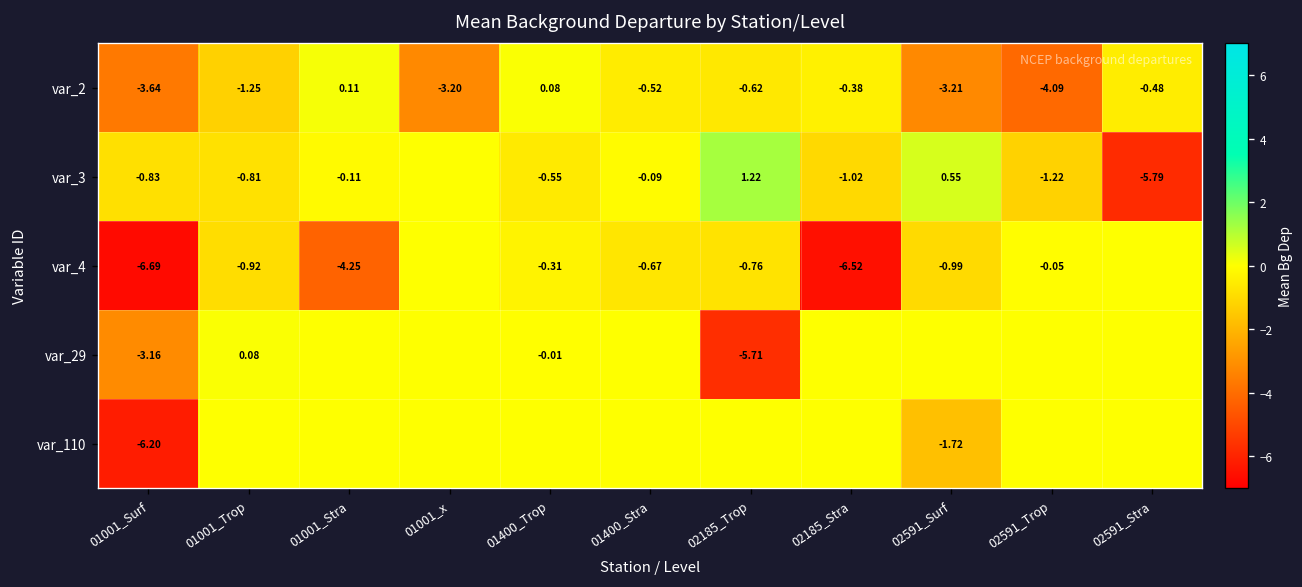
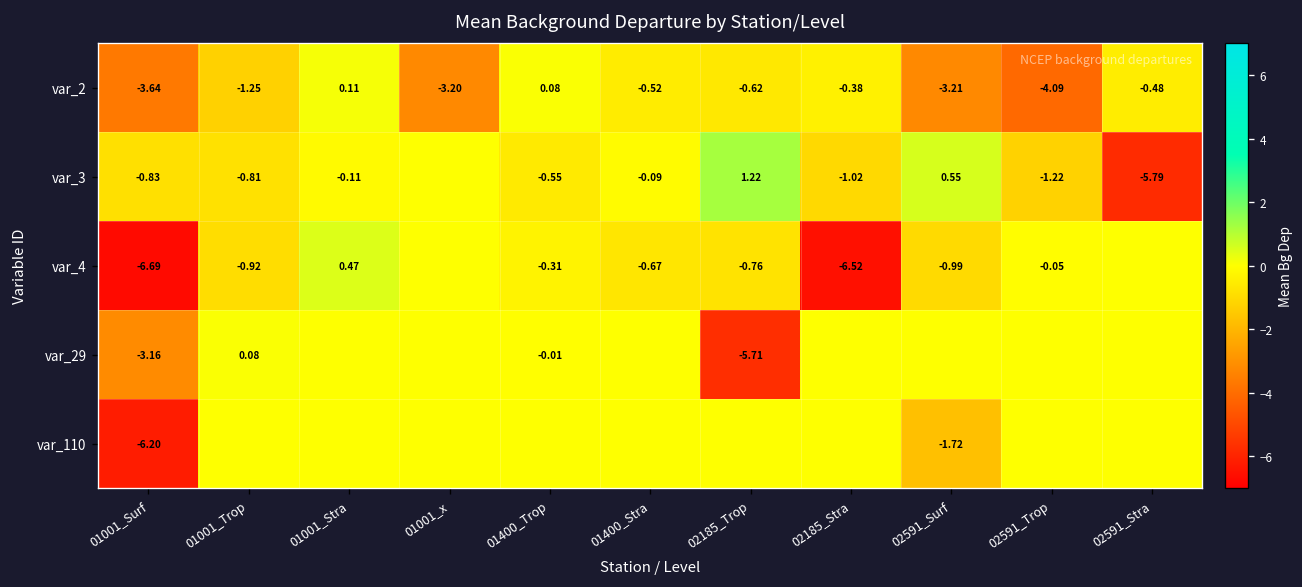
var_4, 01001_Stra: -4.25 -> 0.47
